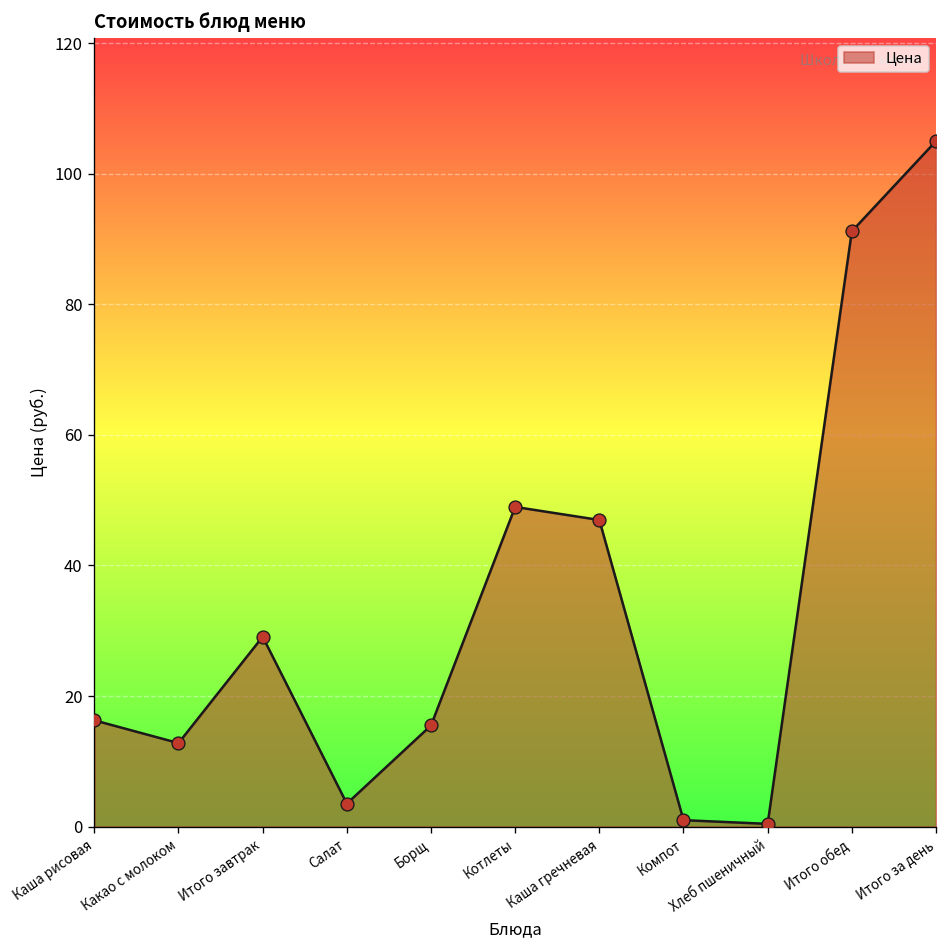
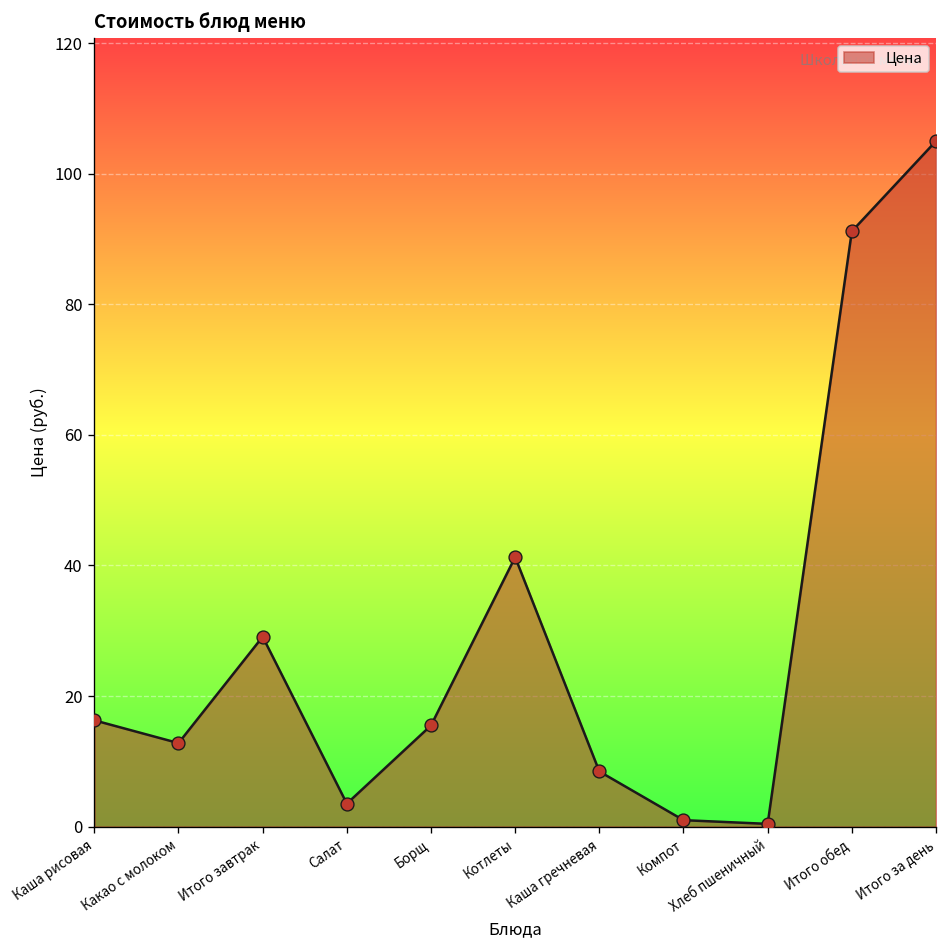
Котлеты: 49 -> 41
Каша гречневая: 47 -> 8
